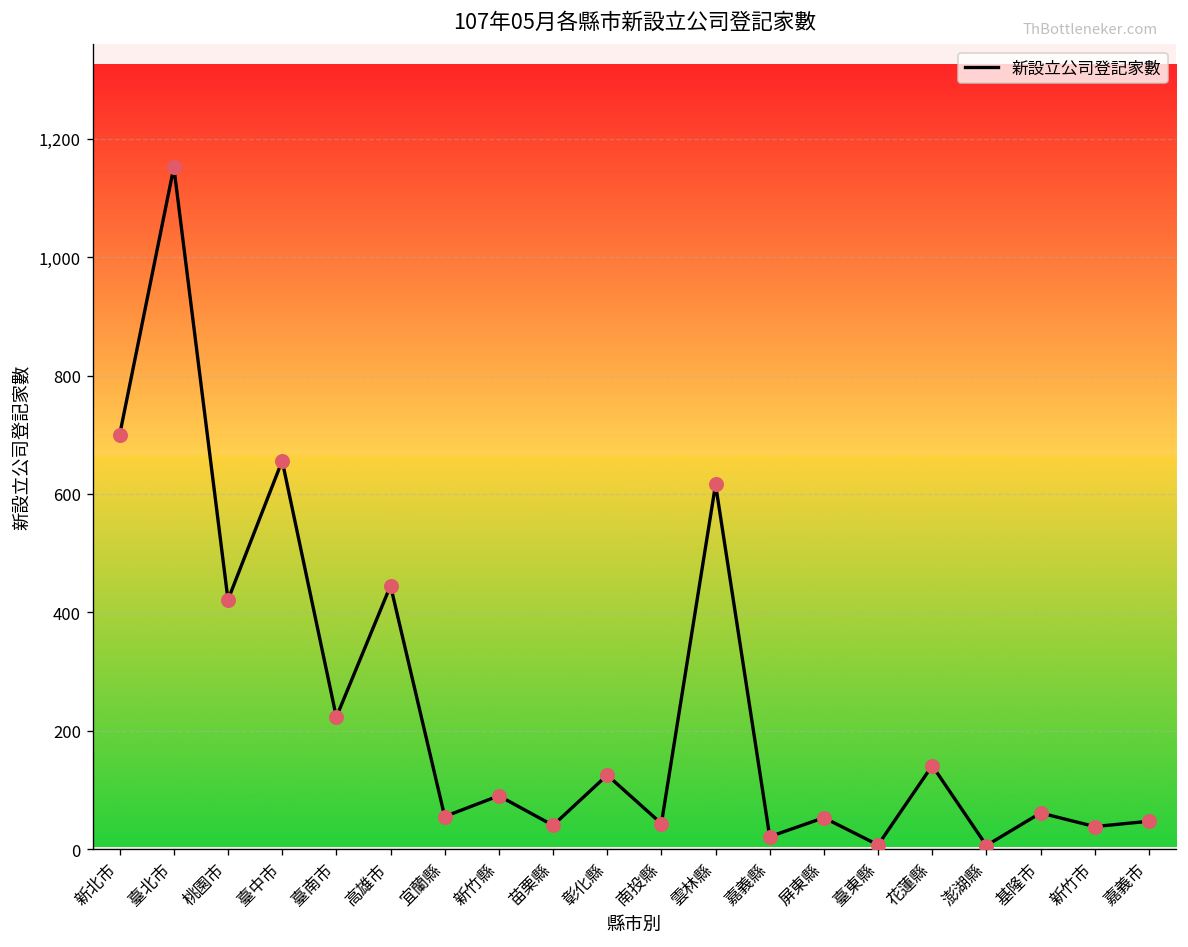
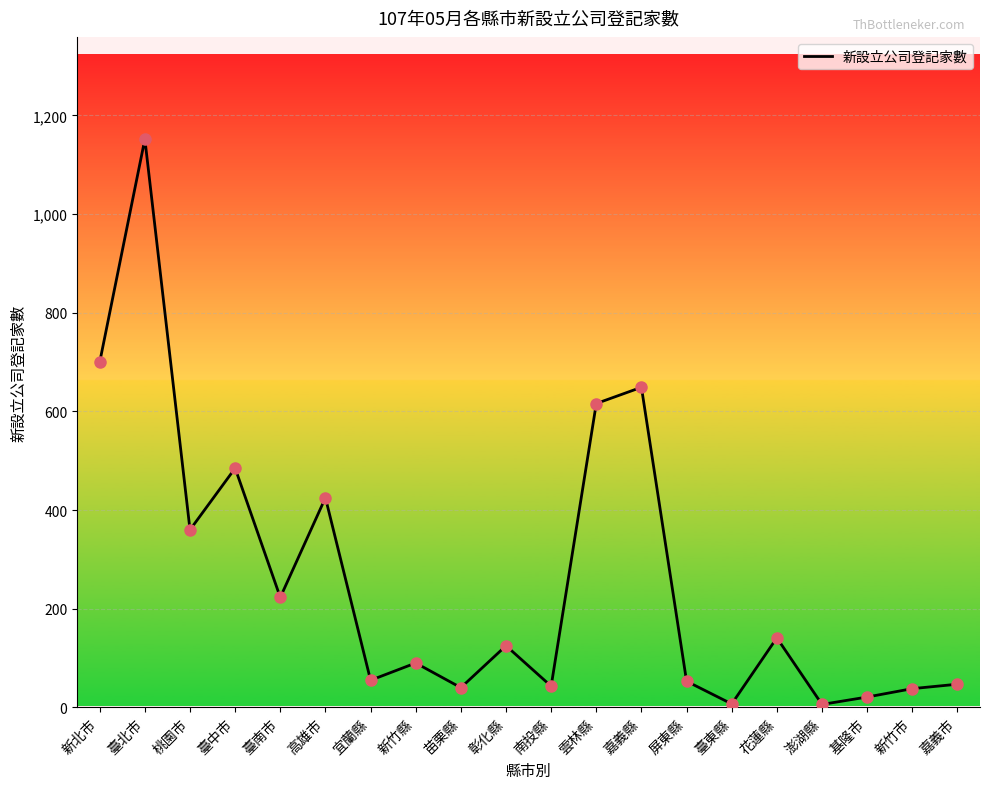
桃園市: 420 -> 360
臺中市: 660 -> 490
高雄市: 450 -> 430
嘉義縣: 20 -> 650
基隆市: 60 -> 20
